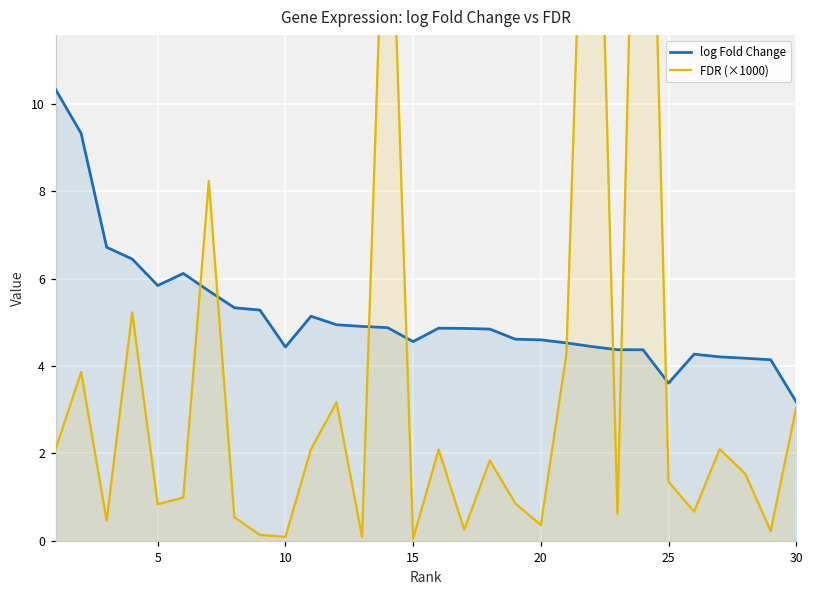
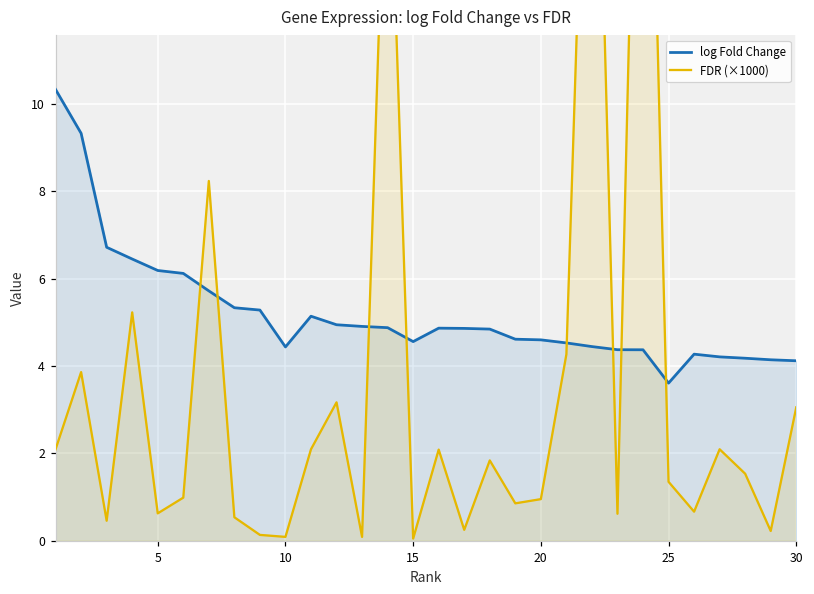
log Fold Change, 5: 5.8 -> 6.2
FDR (×1000), 5: 0.8 -> 0.6
FDR (×1000), 20: 0.4 -> 1.0
log Fold Change, 30: 3.2 -> 4.1
